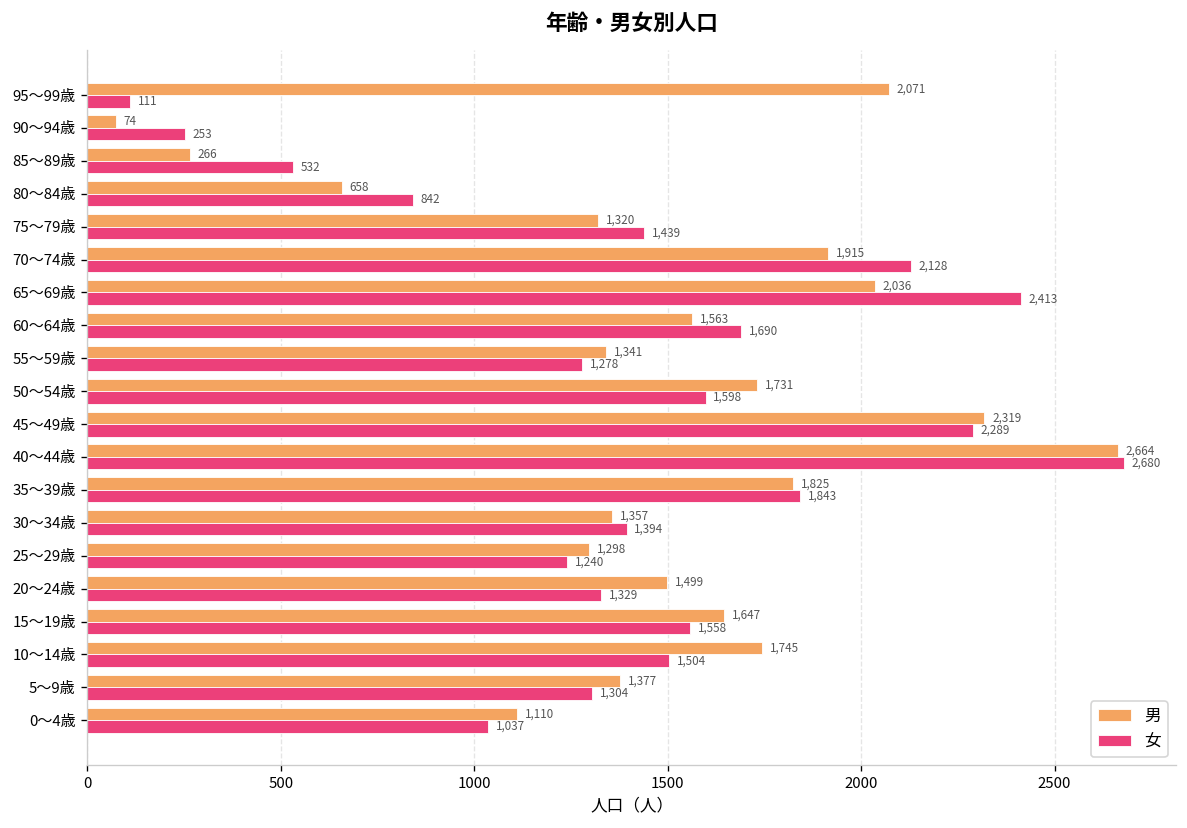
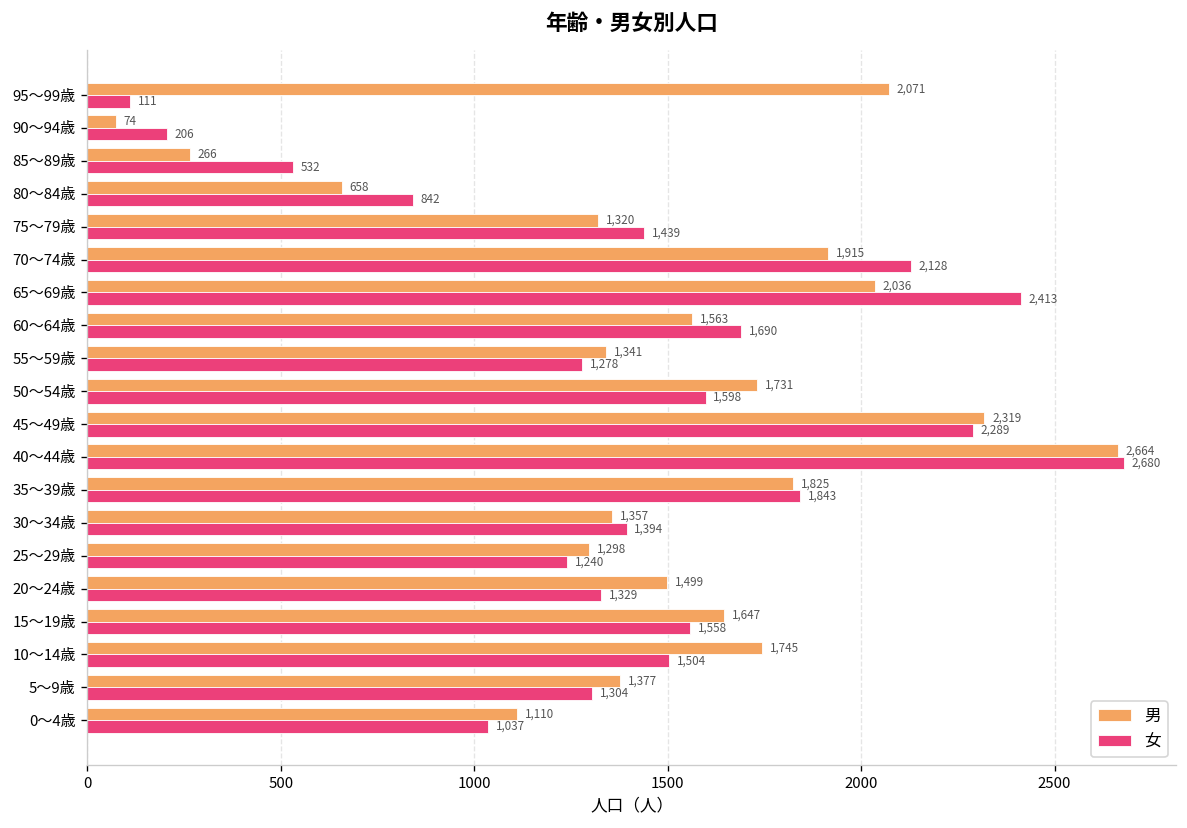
女, 90～94歳: 253 -> 206
